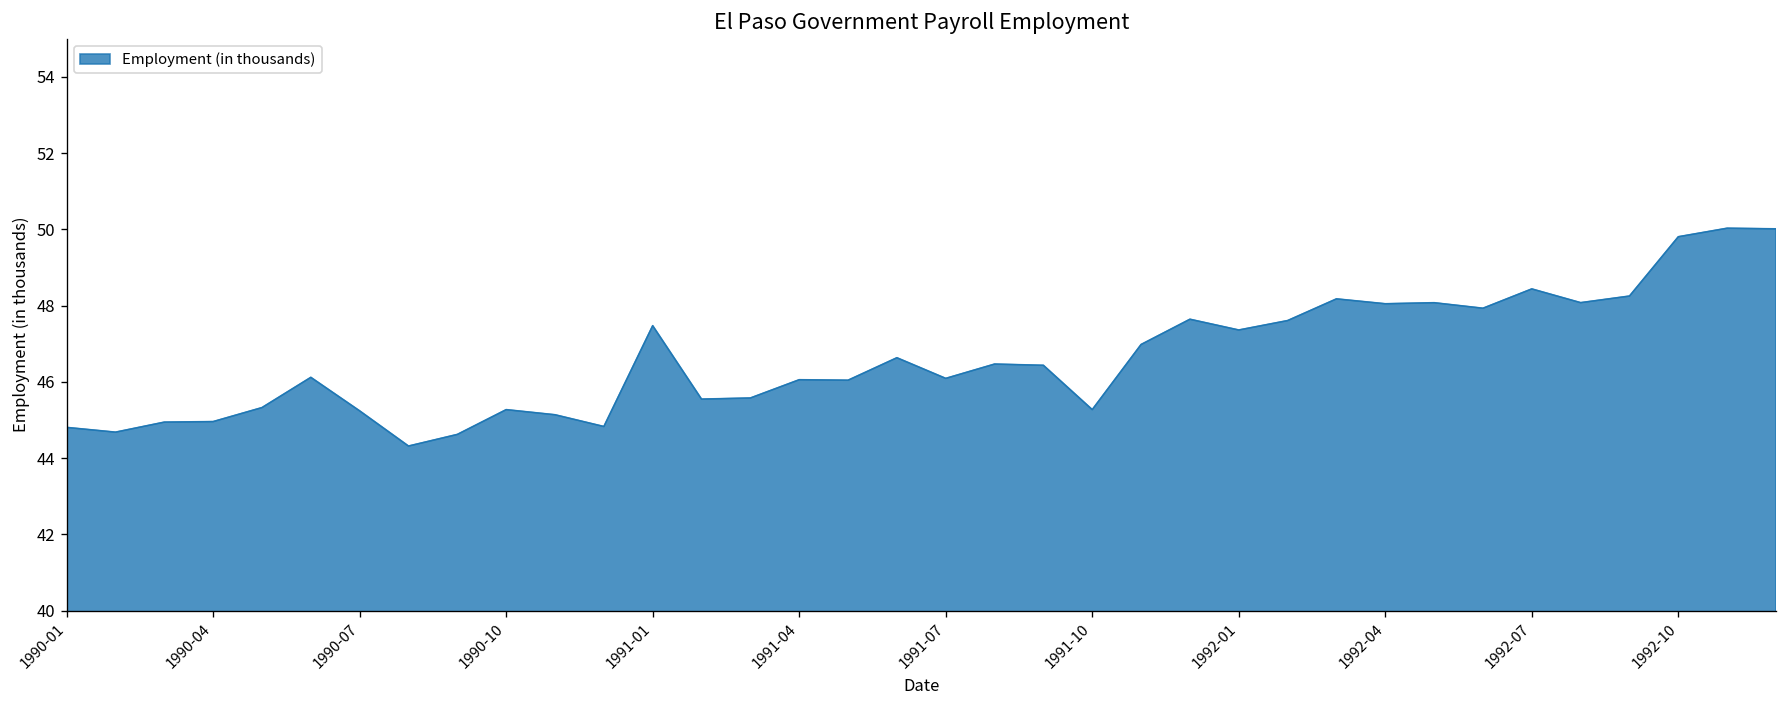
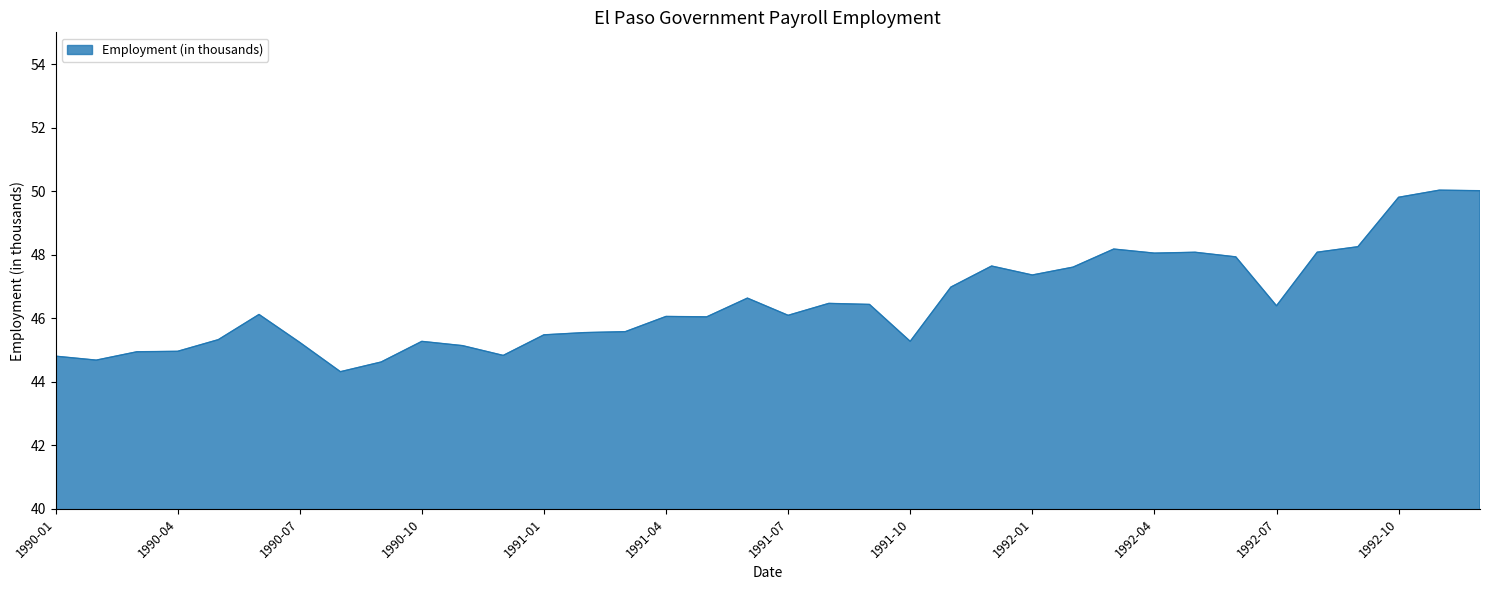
1991-01: 47.5 -> 45.5
1992-07: 48.4 -> 46.4
